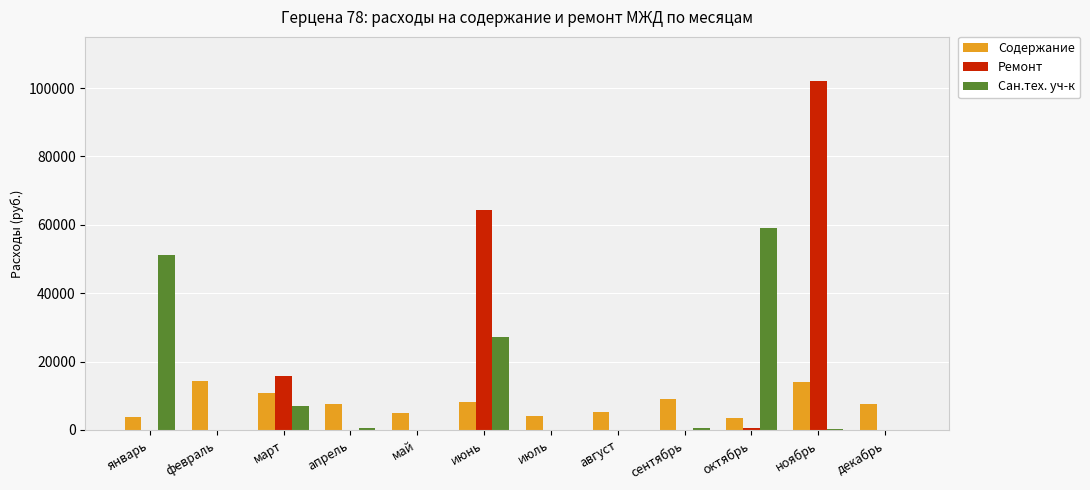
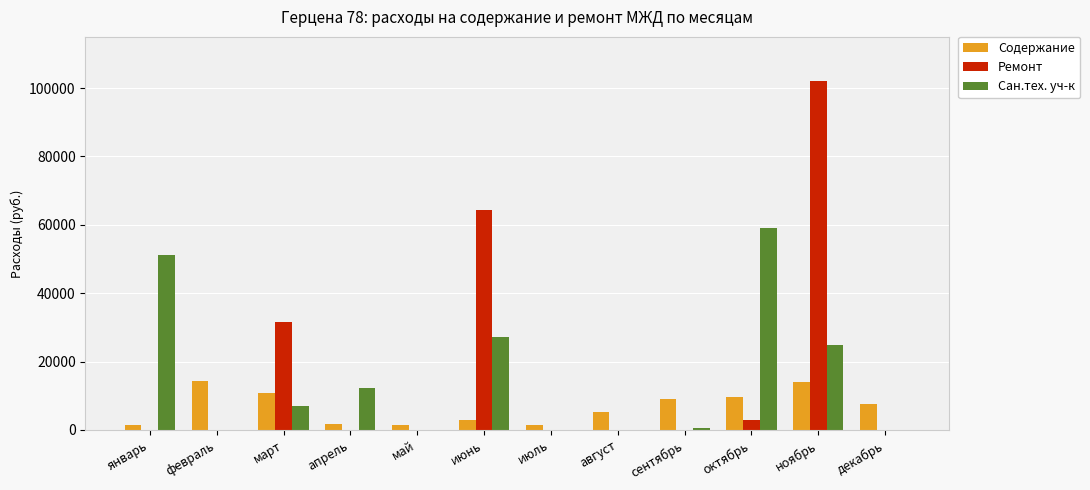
Содержание, январь: 4000 -> 1000
Ремонт, март: 16000 -> 31000
Содержание, апрель: 8000 -> 2000
Сан.тех. уч-к, апрель: 1000 -> 12000
Содержание, май: 5000 -> 2000
Содержание, июнь: 8000 -> 3000
Содержание, июль: 4000 -> 1000
Содержание, октябрь: 3000 -> 10000
Ремонт, октябрь: 1000 -> 3000
Сан.тех. уч-к, ноябрь: 0 -> 25000
